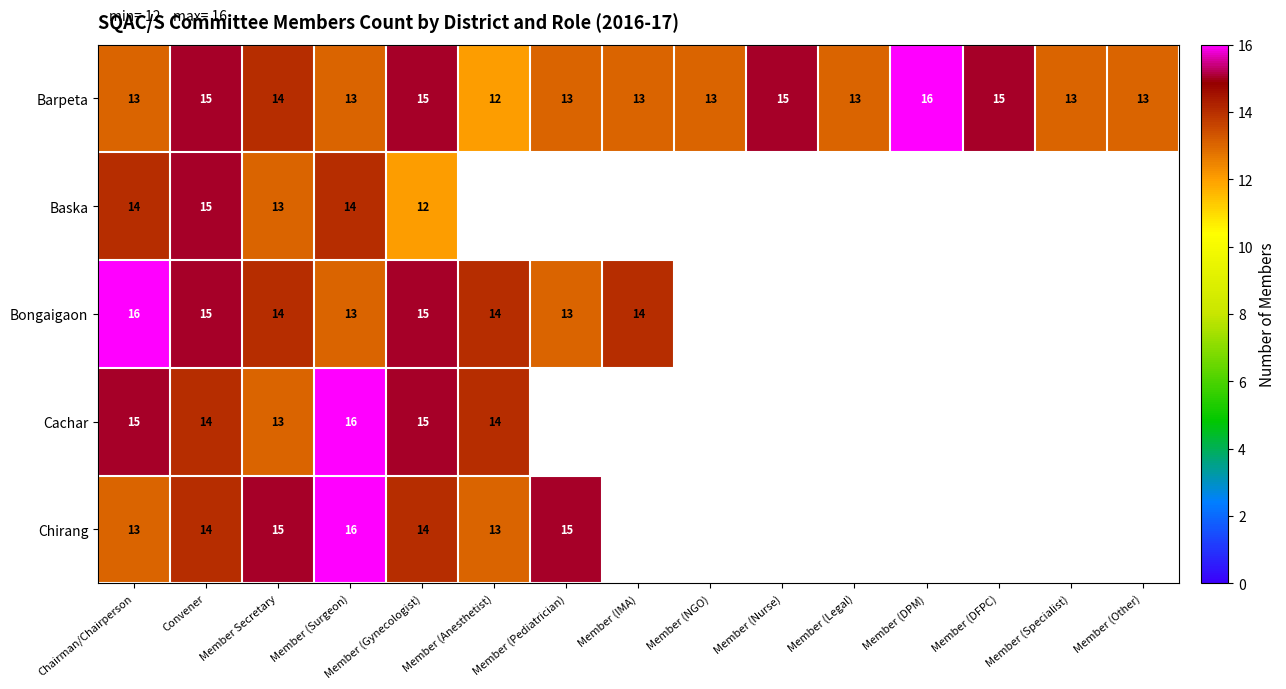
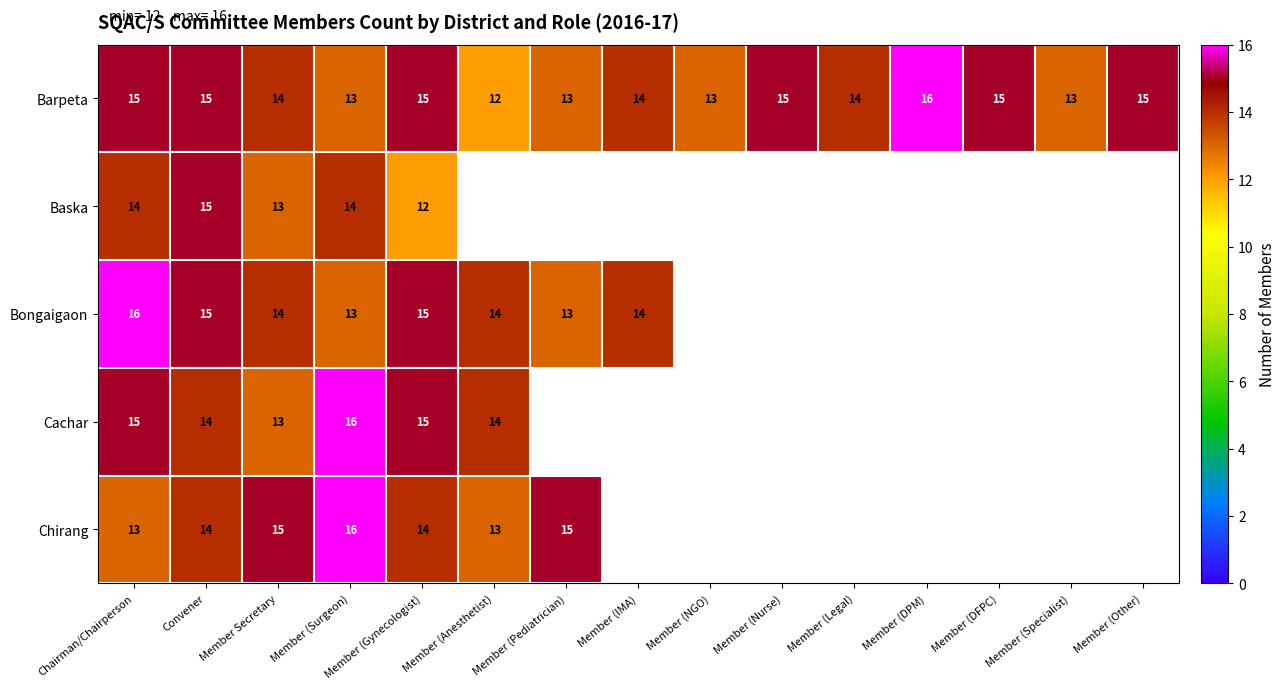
Barpeta, Chairman/Chairperson: 13 -> 15
Barpeta, Member (IMA): 13 -> 14
Barpeta, Member (Legal): 13 -> 14
Barpeta, Member (Other): 13 -> 15
